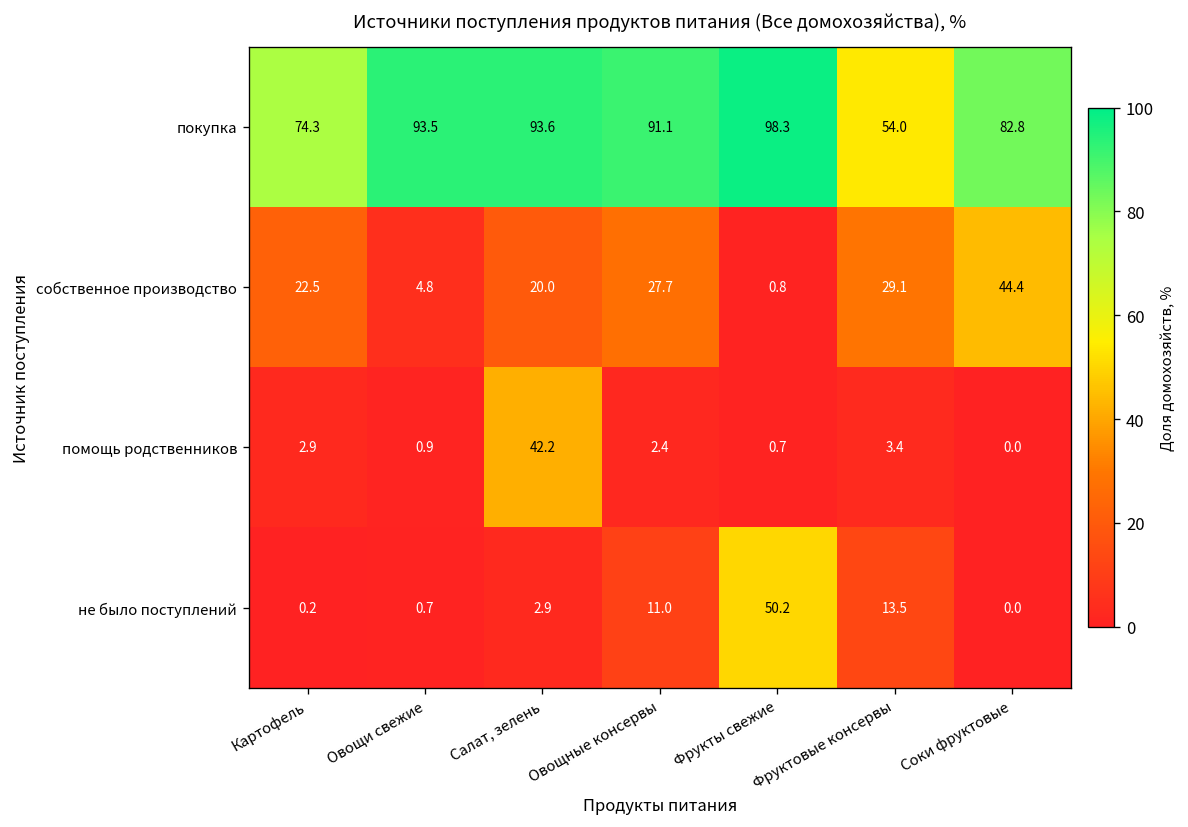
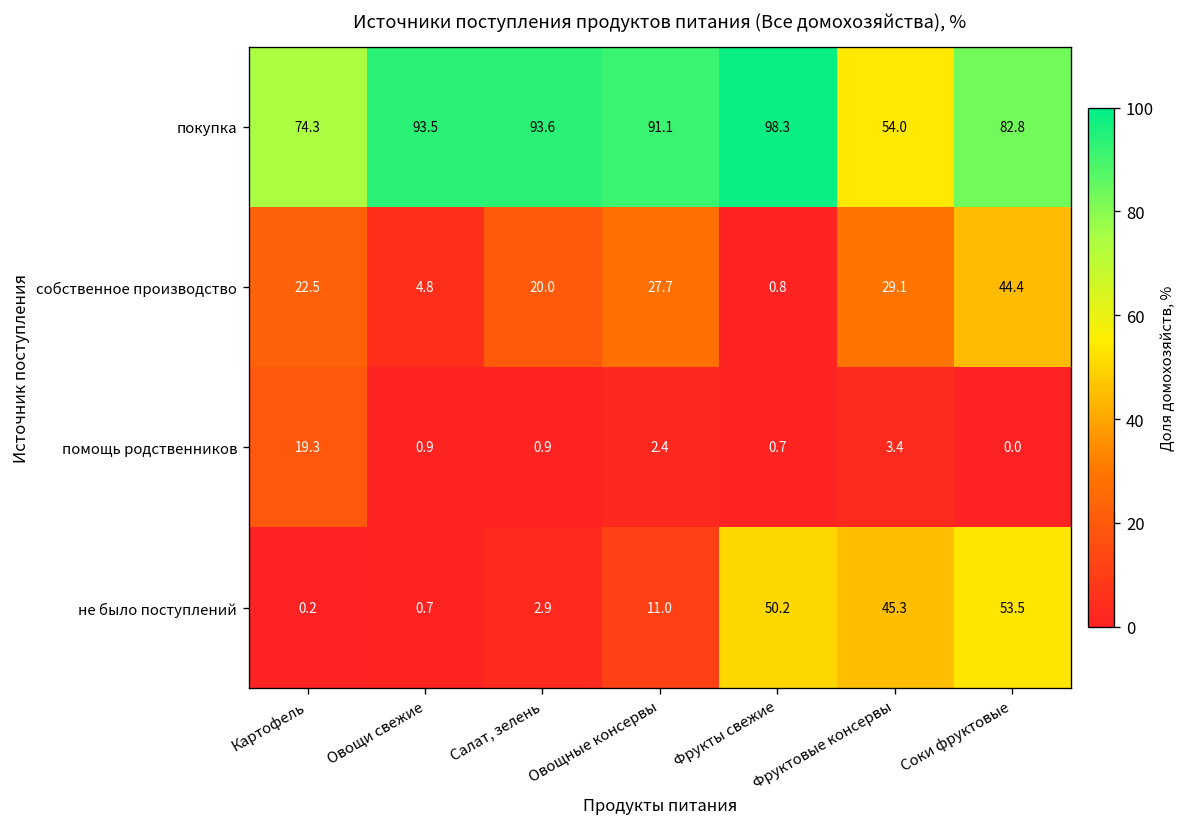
помощь родственников, Картофель: 2.9 -> 19.3
помощь родственников, Салат, зелень: 42.2 -> 0.9
не было поступлений, Фруктовые консервы: 13.5 -> 45.3
не было поступлений, Соки фруктовые: 0.0 -> 53.5
